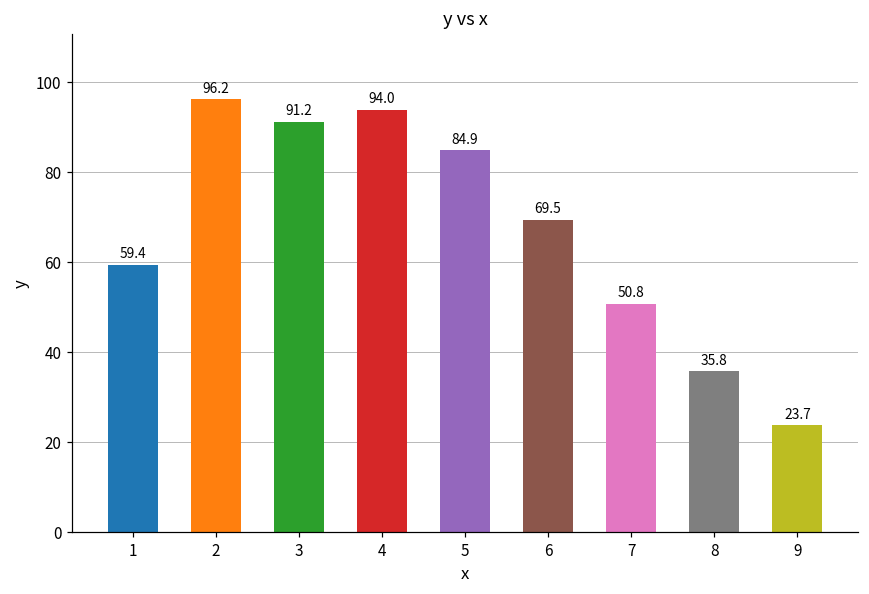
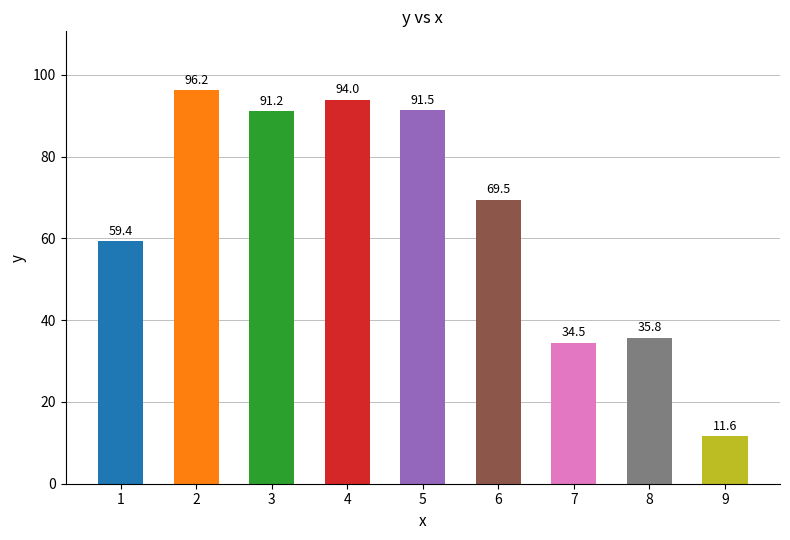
5: 84.9 -> 91.5
7: 50.8 -> 34.5
9: 23.7 -> 11.6
